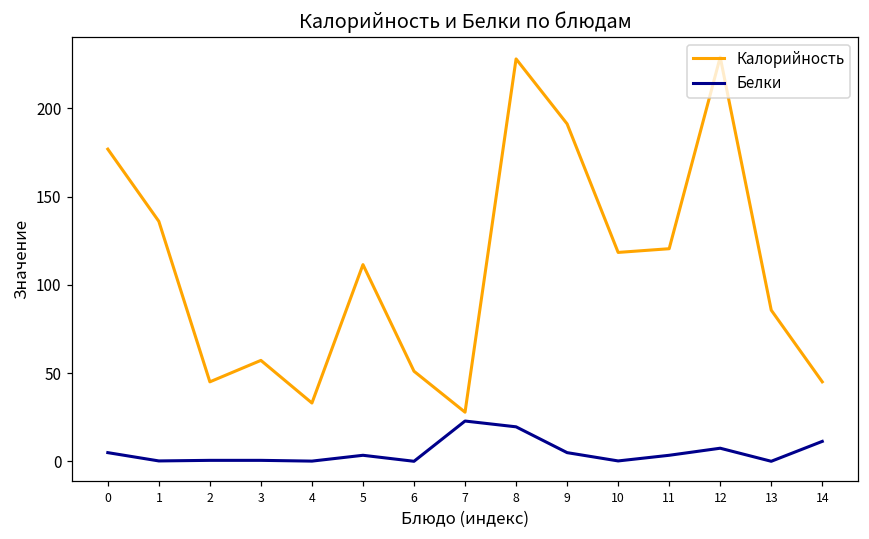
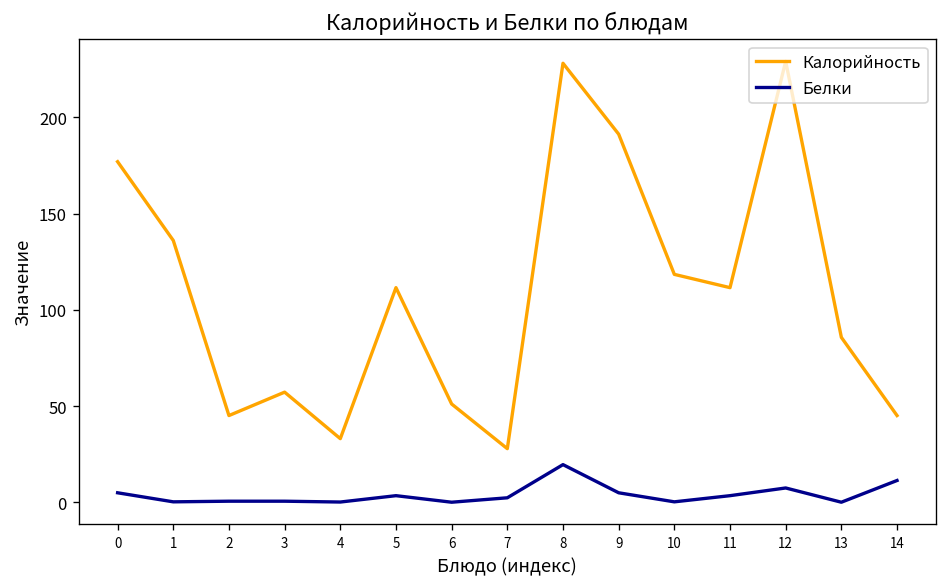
Белки, 7: 23 -> 2
Калорийность, 11: 121 -> 112
